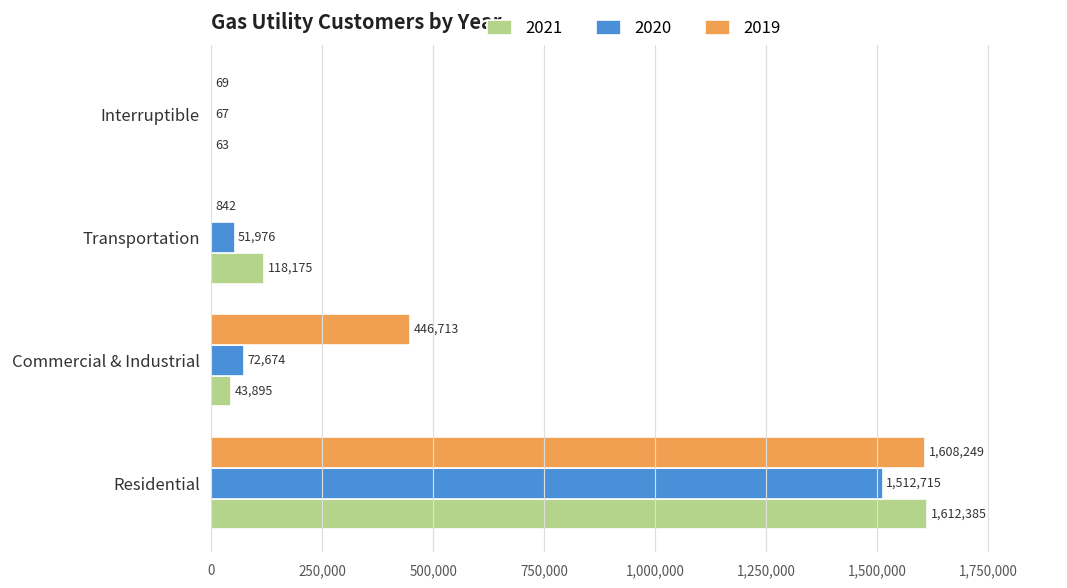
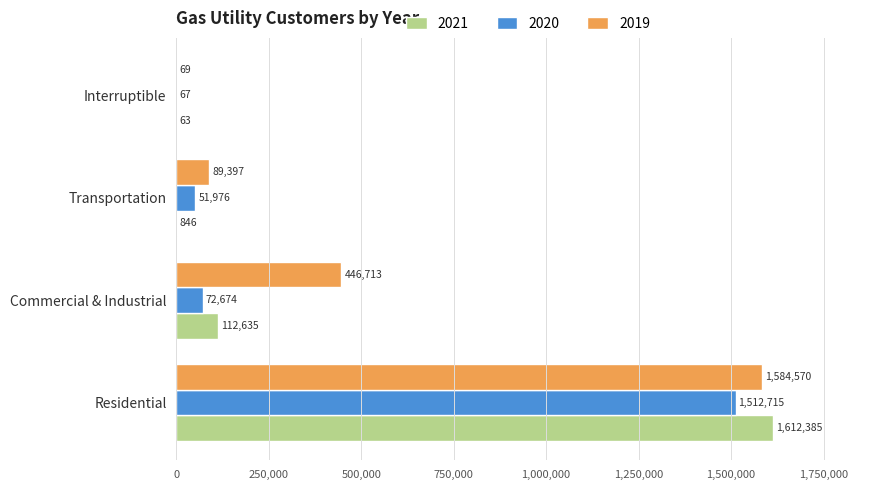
2019, Transportation: 842 -> 89,397
2021, Transportation: 118,175 -> 846
2021, Commercial & Industrial: 43,895 -> 112,635
2019, Residential: 1,608,249 -> 1,584,570
